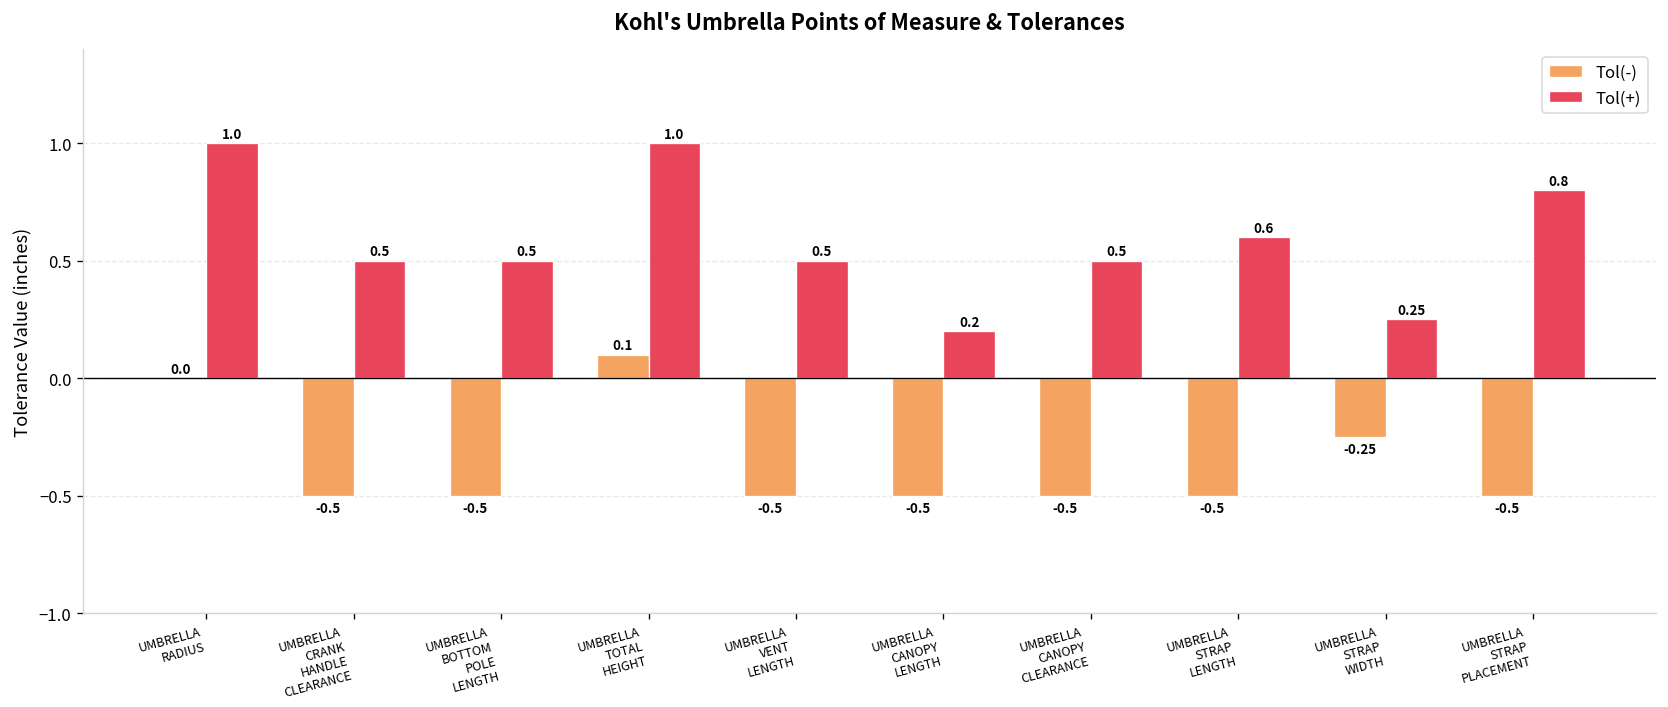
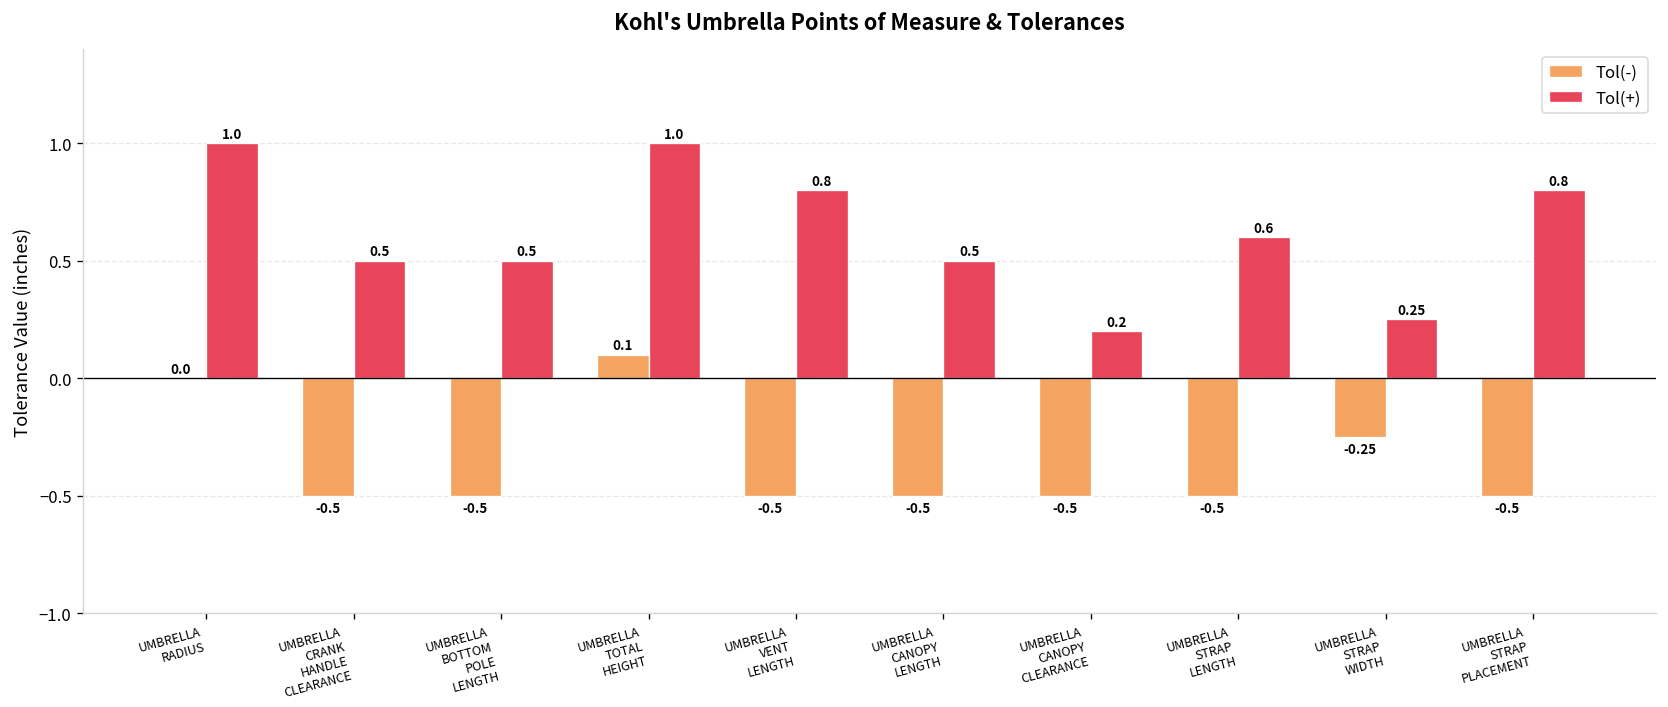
Tol(+), UMBRELLA VENT LENGTH: 0.5 -> 0.8
Tol(+), UMBRELLA CANOPY LENGTH: 0.2 -> 0.5
Tol(+), UMBRELLA CANOPY CLEARANCE: 0.5 -> 0.2
